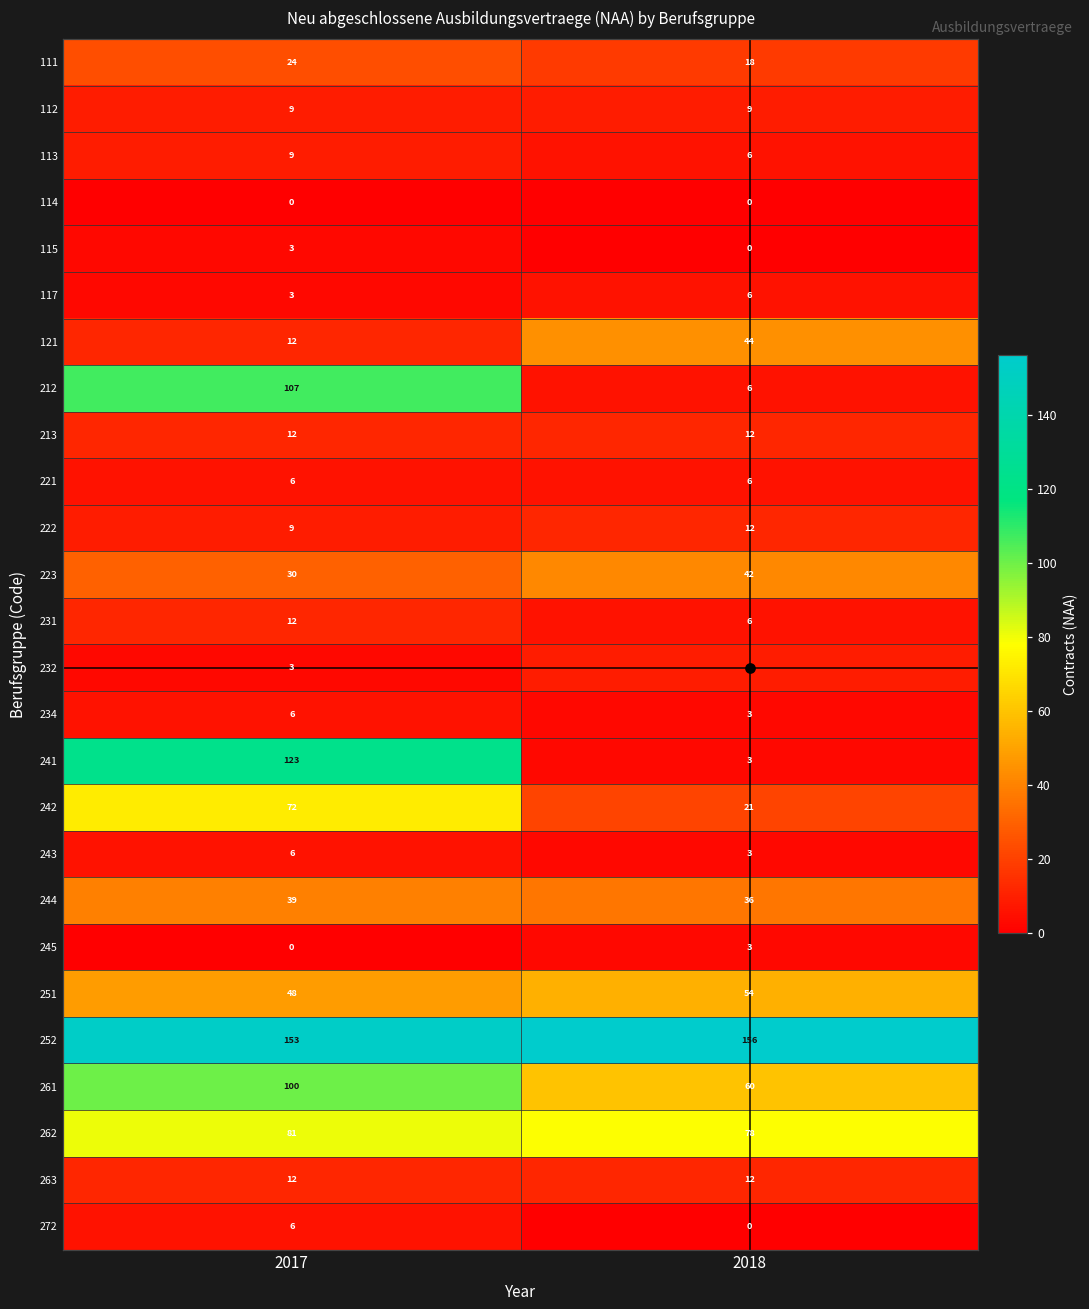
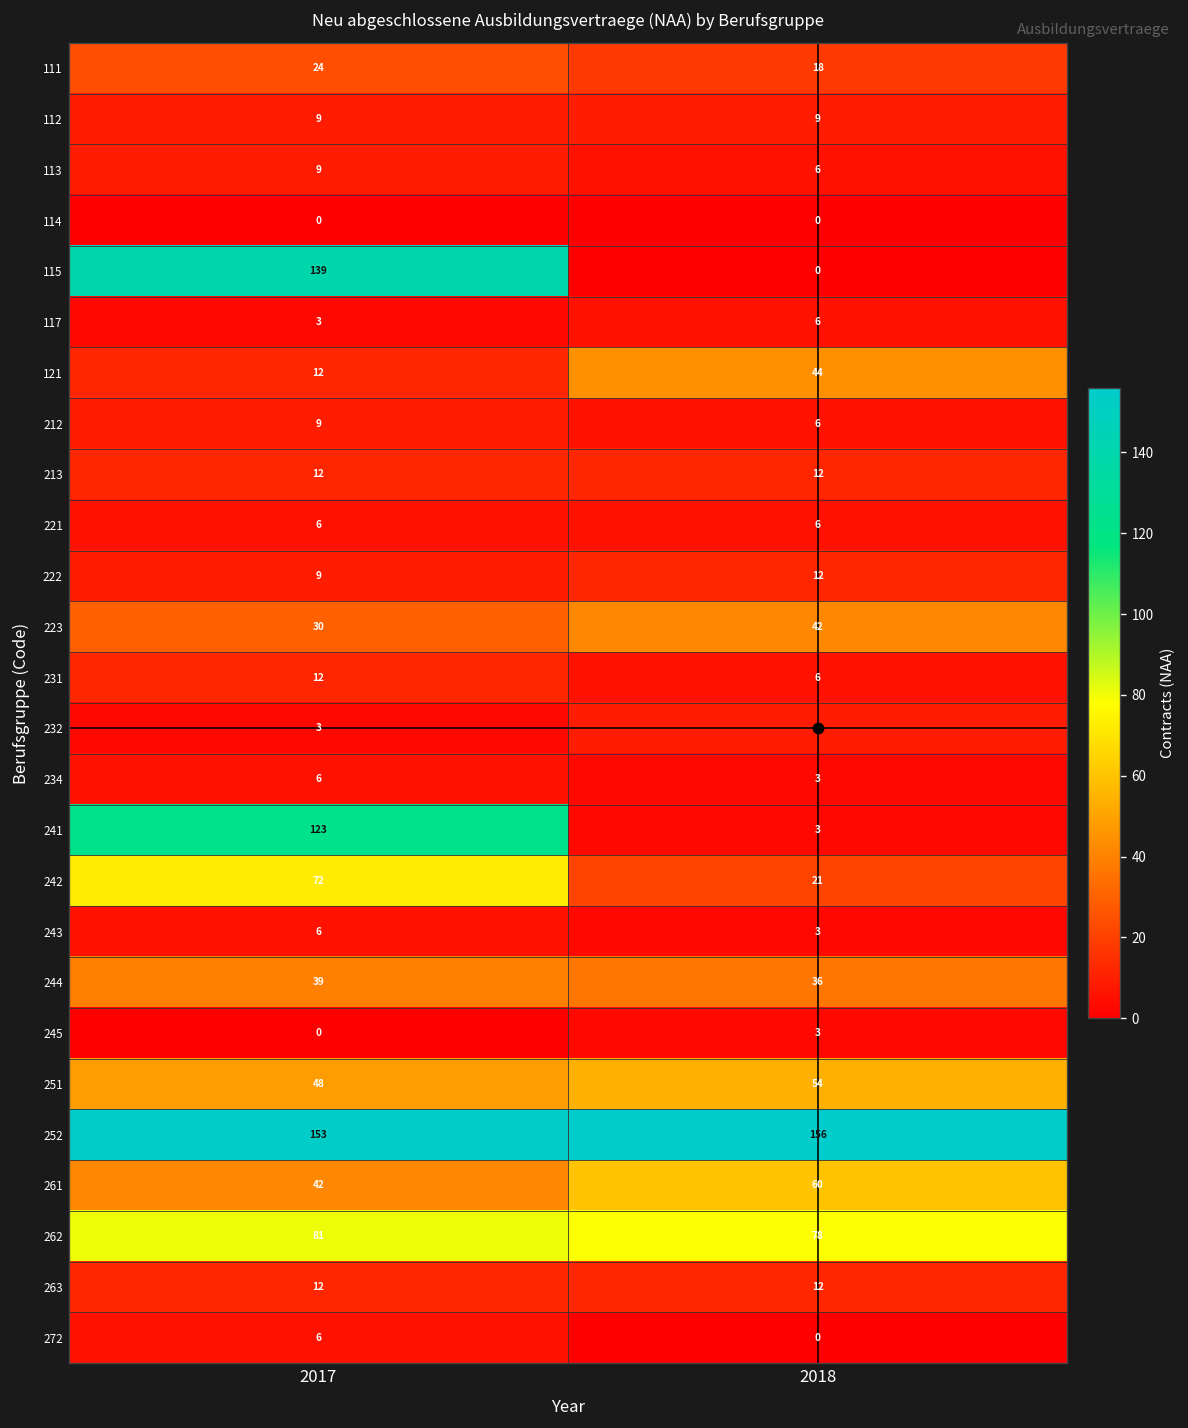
115, 2017: 3 -> 139
212, 2017: 107 -> 9
261, 2017: 100 -> 42
